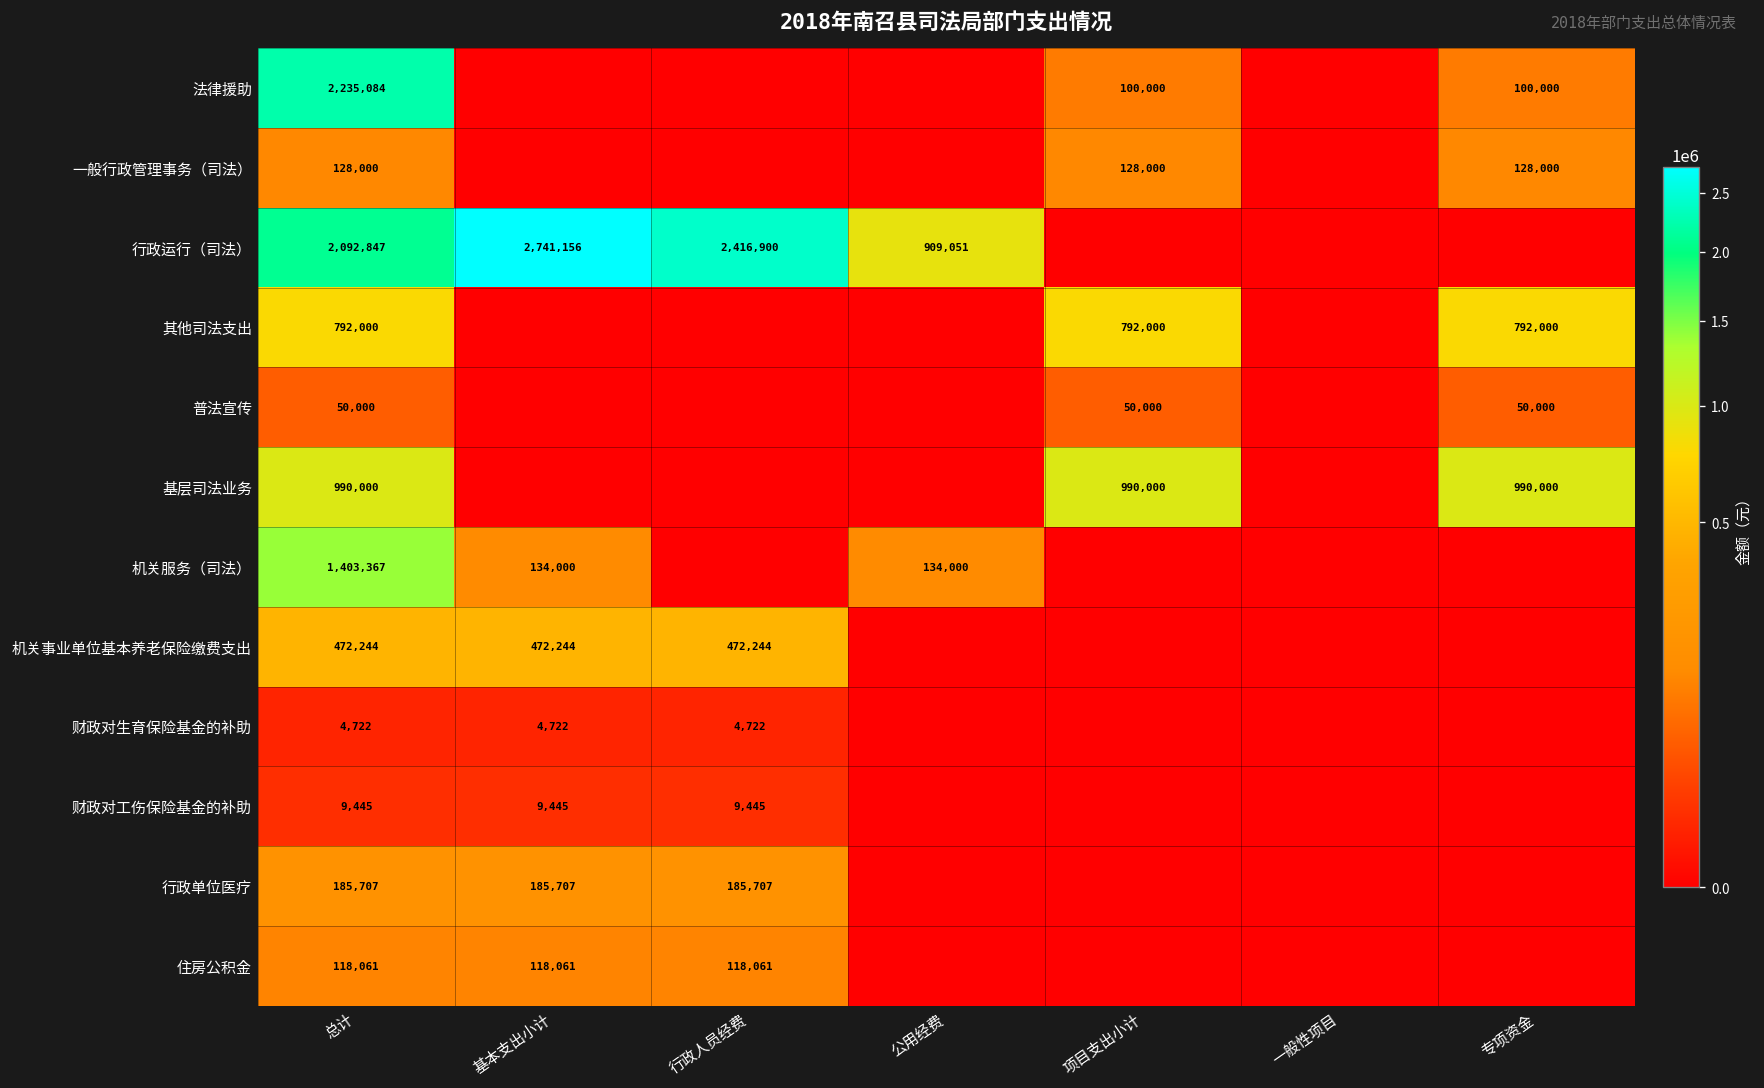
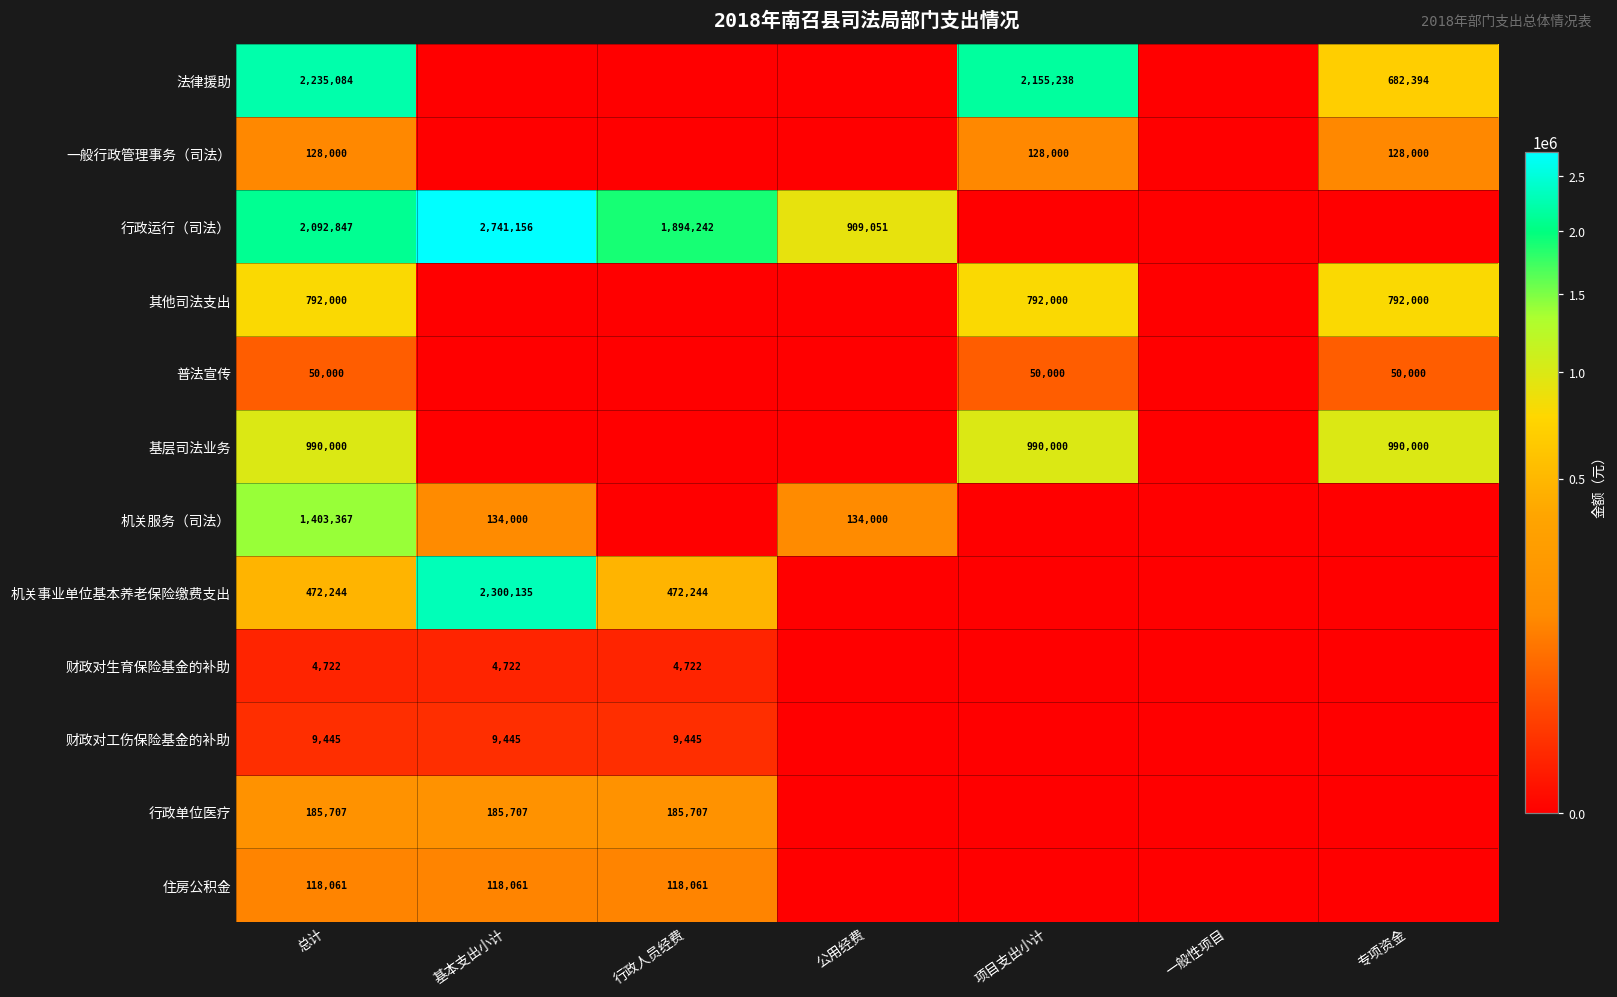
法律援助, 项目支出小计: 100,000 -> 2,155,238
法律援助, 专项资金: 100,000 -> 682,394
行政运行（司法）, 行政人员经费: 2,416,900 -> 1,894,242
机关事业单位基本养老保险缴费支出, 基本支出小计: 472,244 -> 2,300,135
